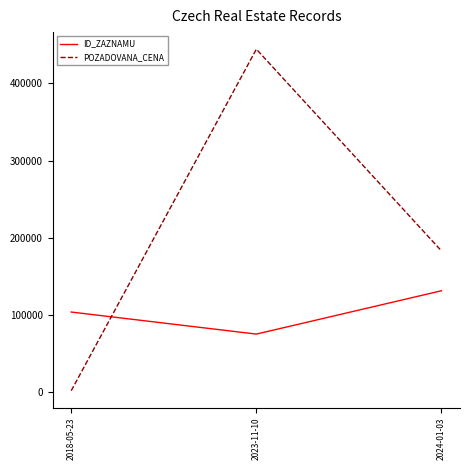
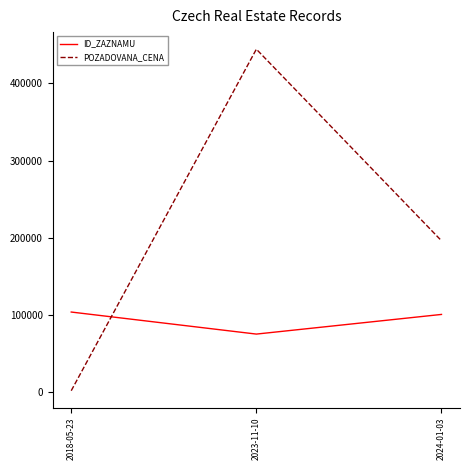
ID_ZAZNAMU, 2024-01-03: 130000 -> 100000
POZADOVANA_CENA, 2024-01-03: 180000 -> 200000
